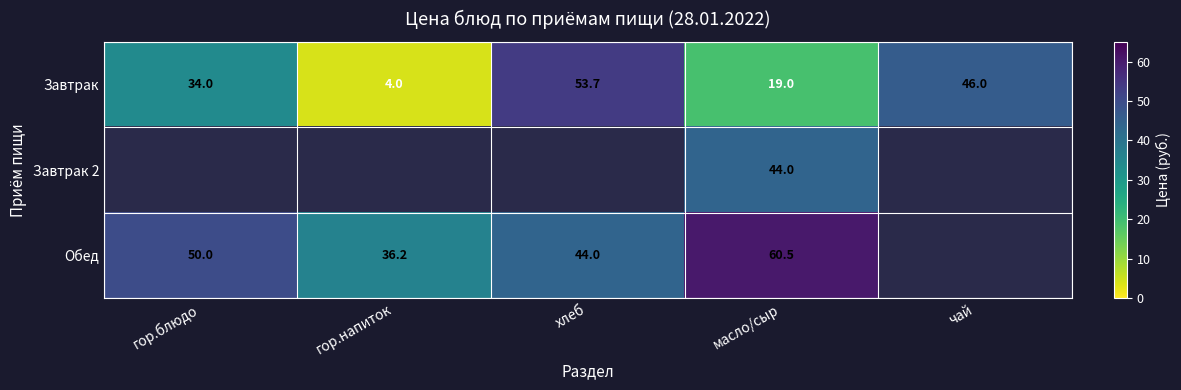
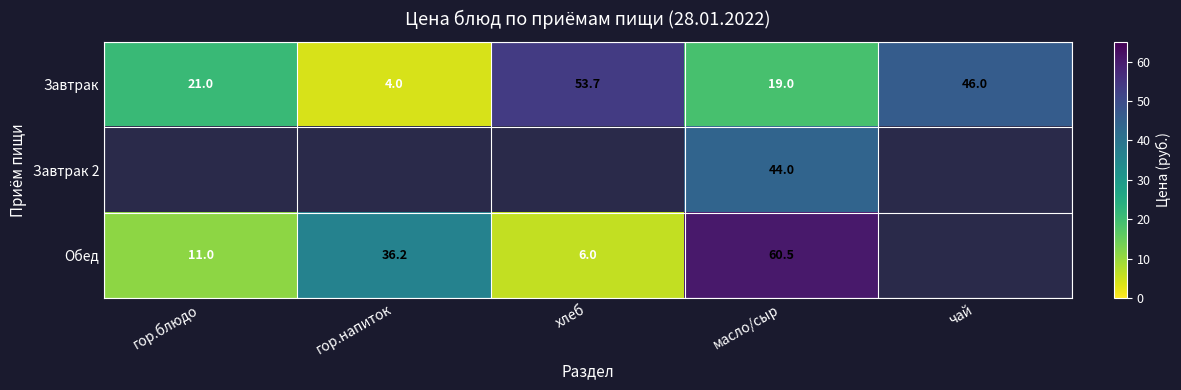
Завтрак, гор.блюдо: 34.0 -> 21.0
Обед, гор.блюдо: 50.0 -> 11.0
Обед, хлеб: 44.0 -> 6.0
